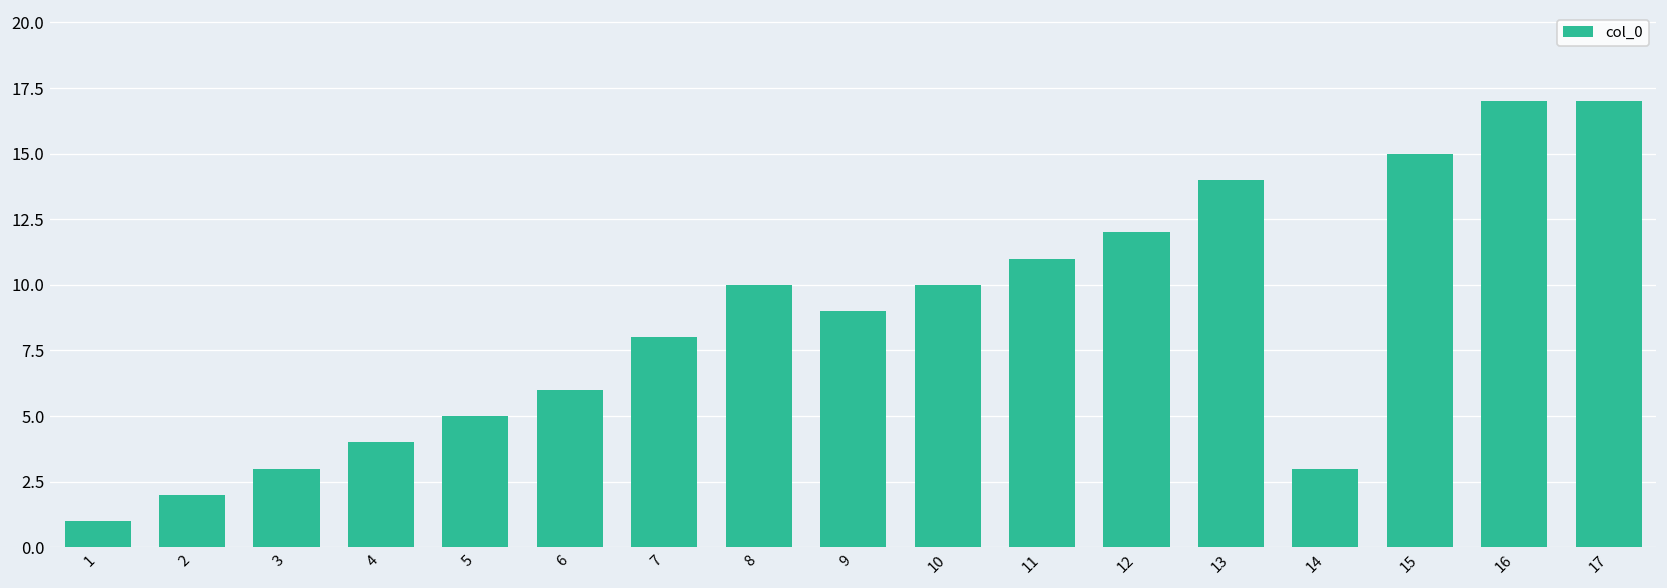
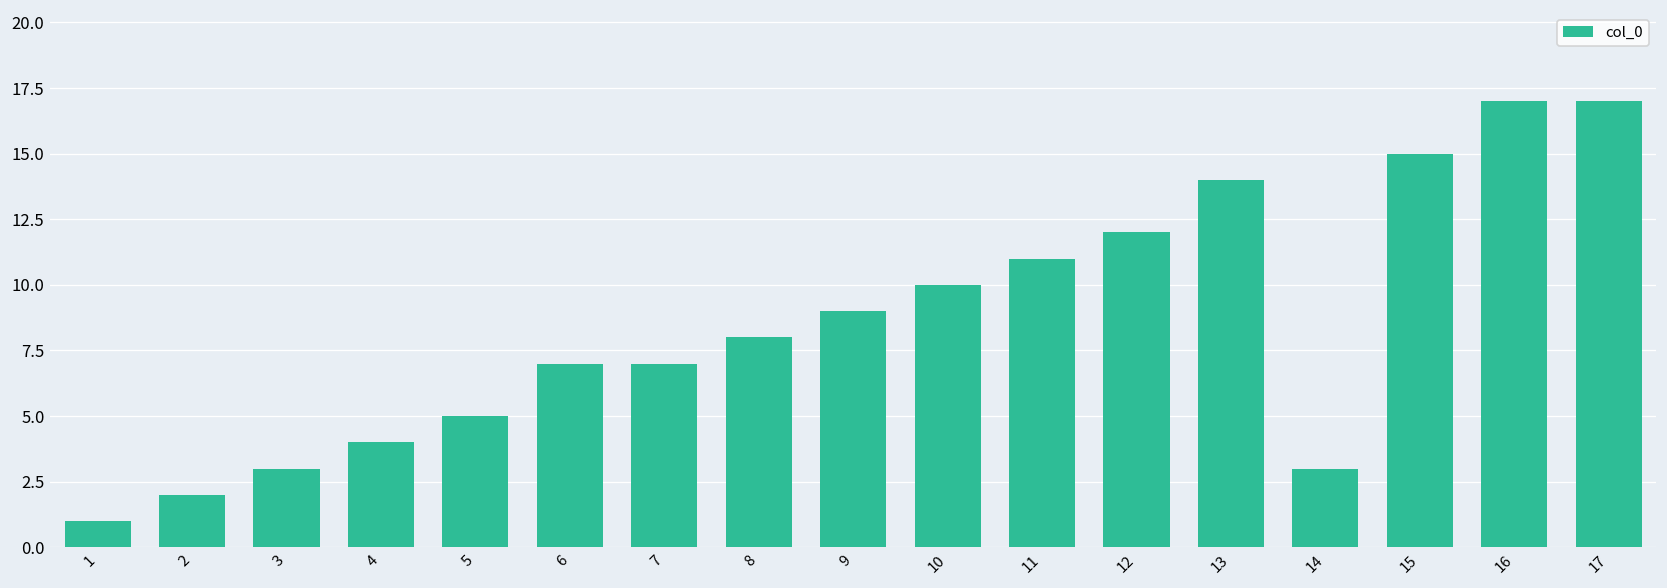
6: 6 -> 7
7: 8 -> 7
8: 10 -> 8
